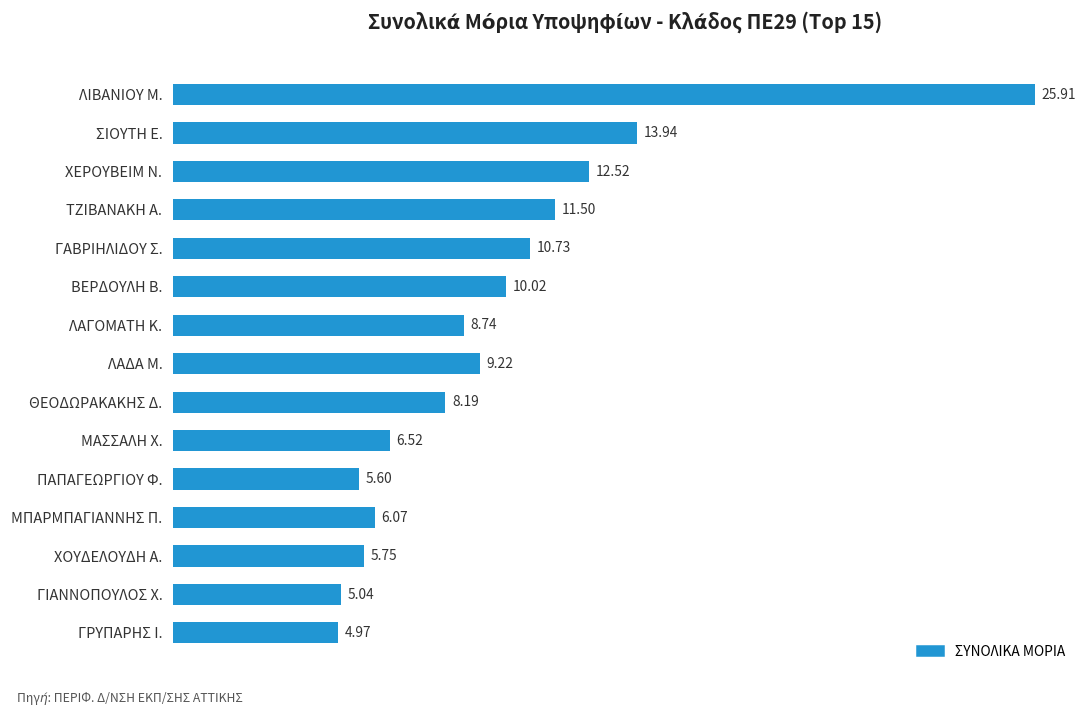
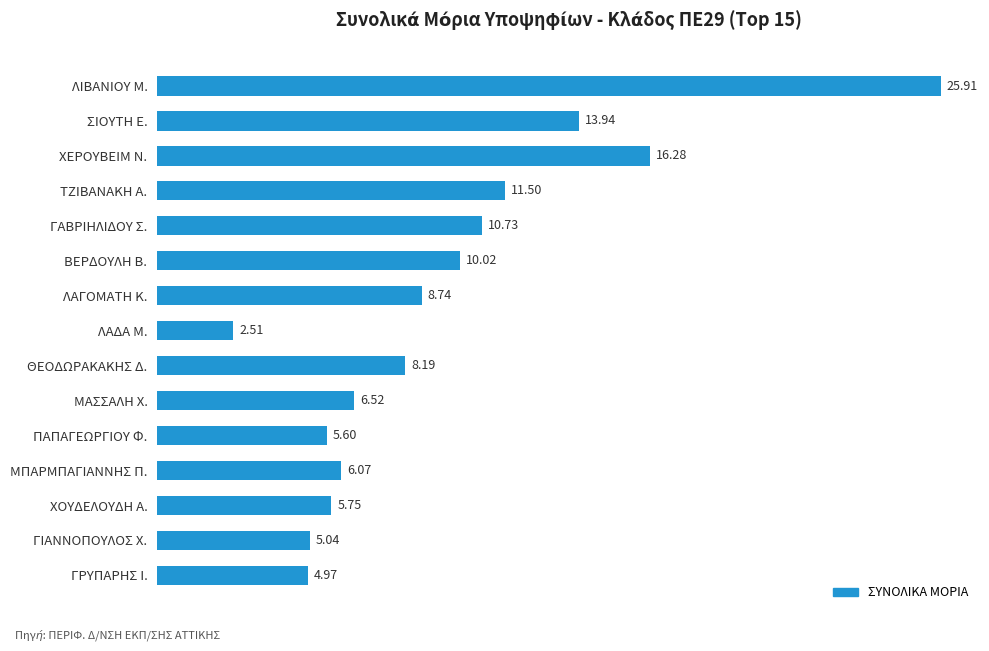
ΧΕΡΟΥΒΕΙΜ Ν.: 12.52 -> 16.28
ΛΑΔΑ Μ.: 9.22 -> 2.51
